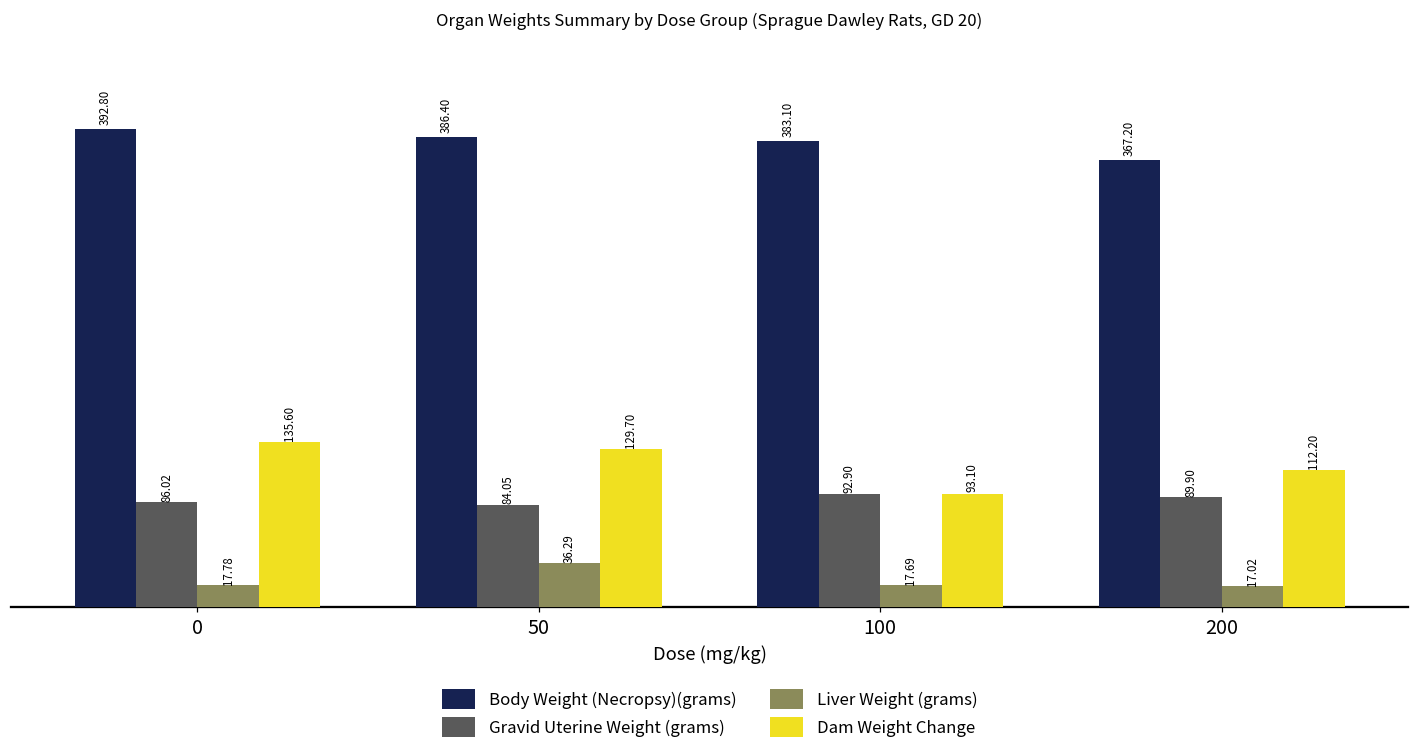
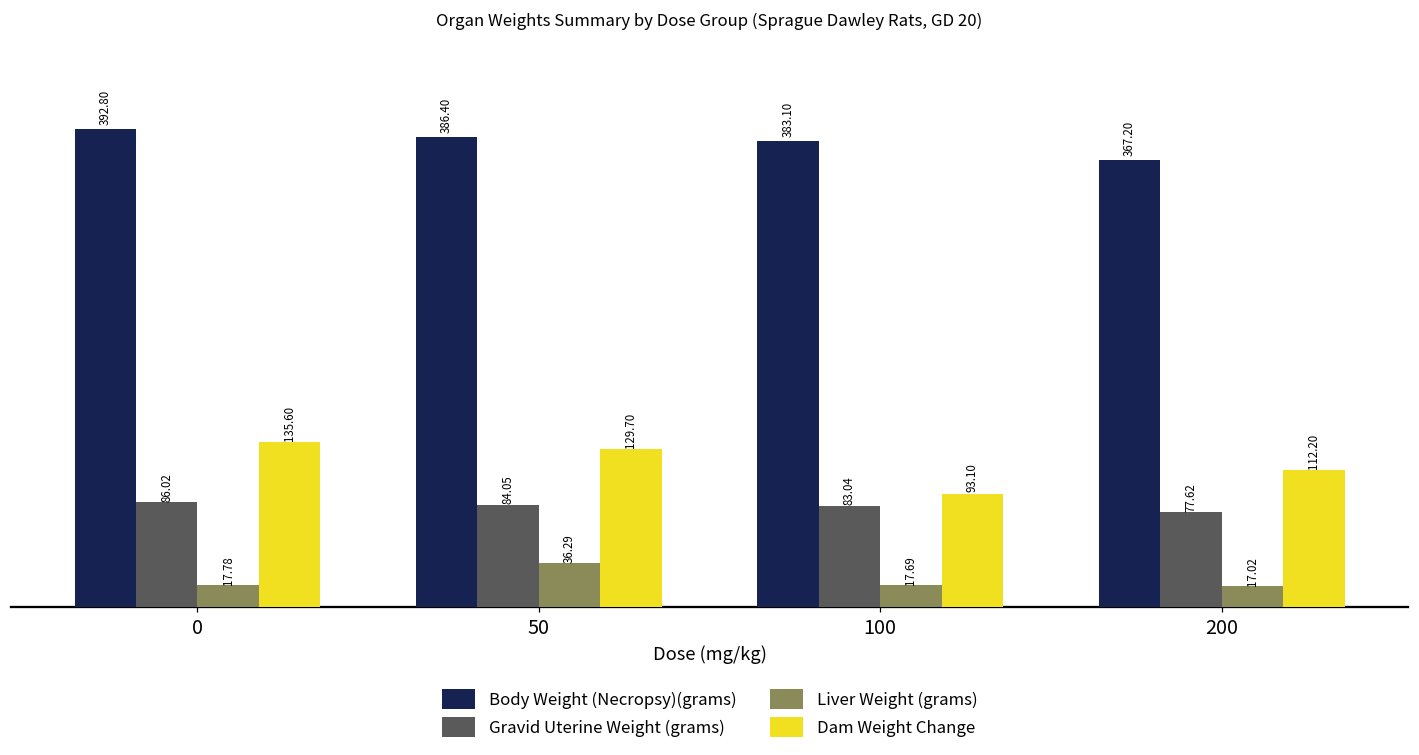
Gravid Uterine Weight (grams), 100: 92.90 -> 83.04
Gravid Uterine Weight (grams), 200: 89.90 -> 77.62
